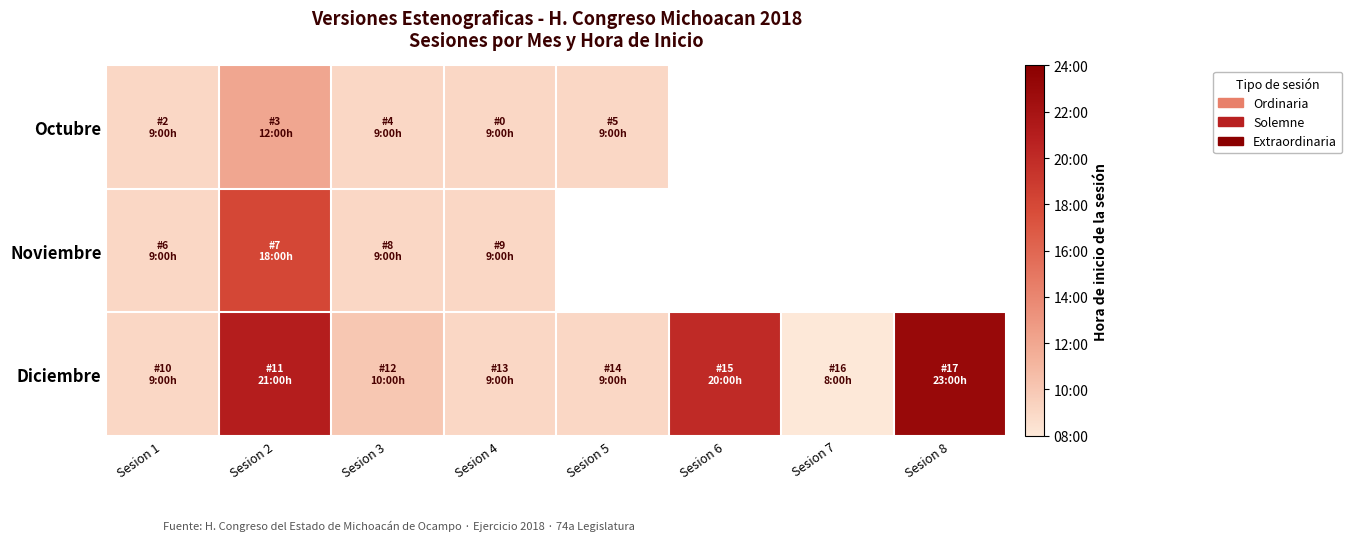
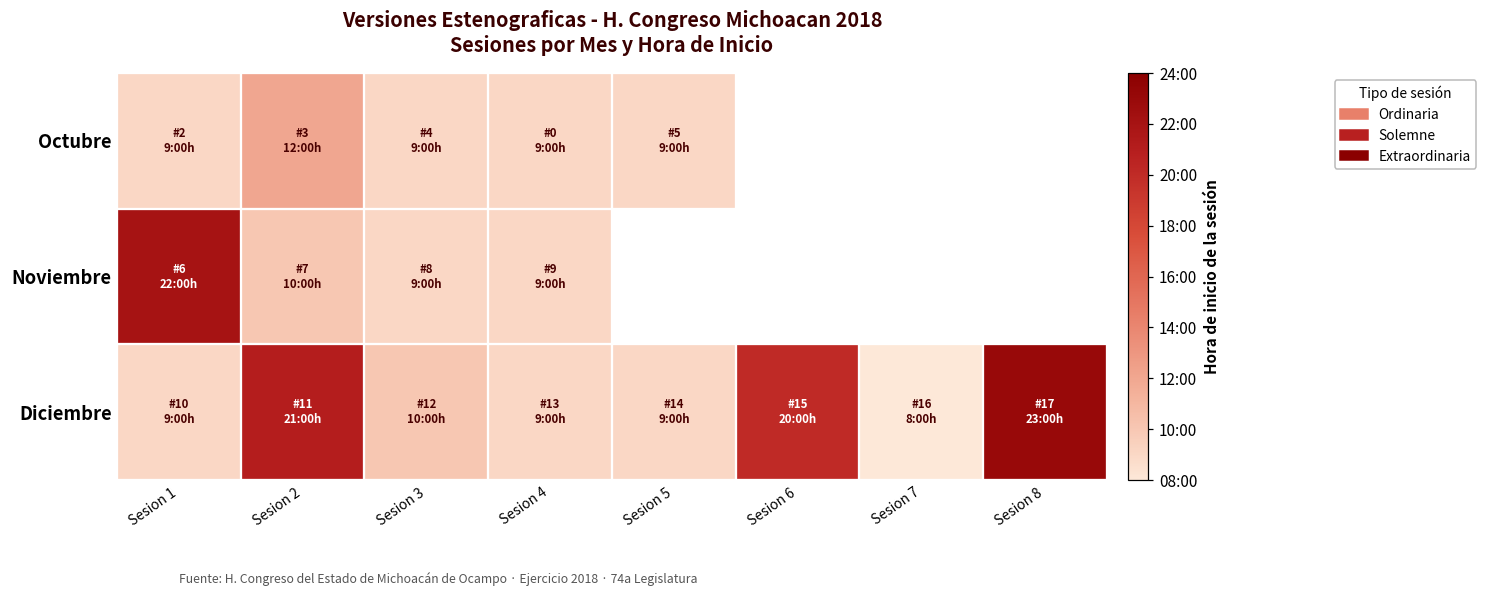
Noviembre, Sesion 1: 9:00h -> 22:00h
Noviembre, Sesion 2: 18:00h -> 10:00h
